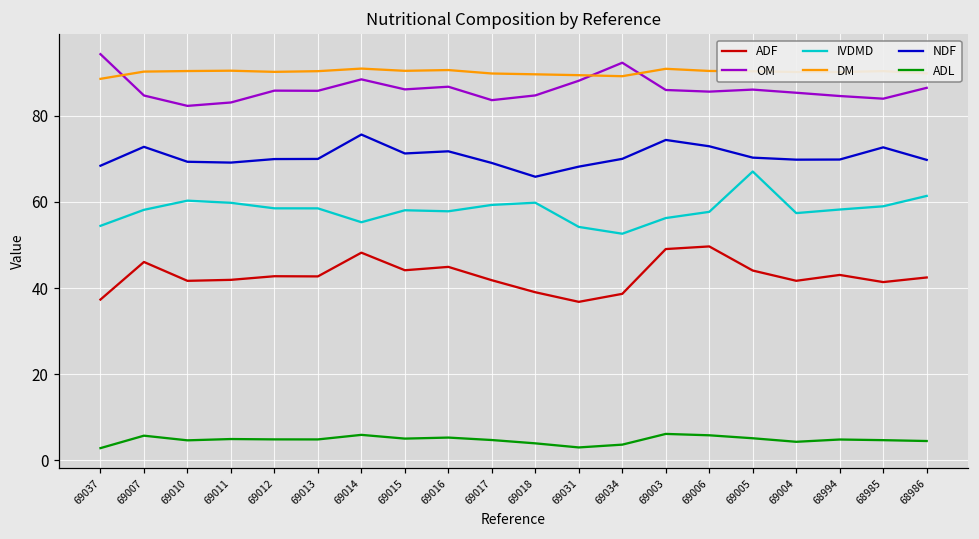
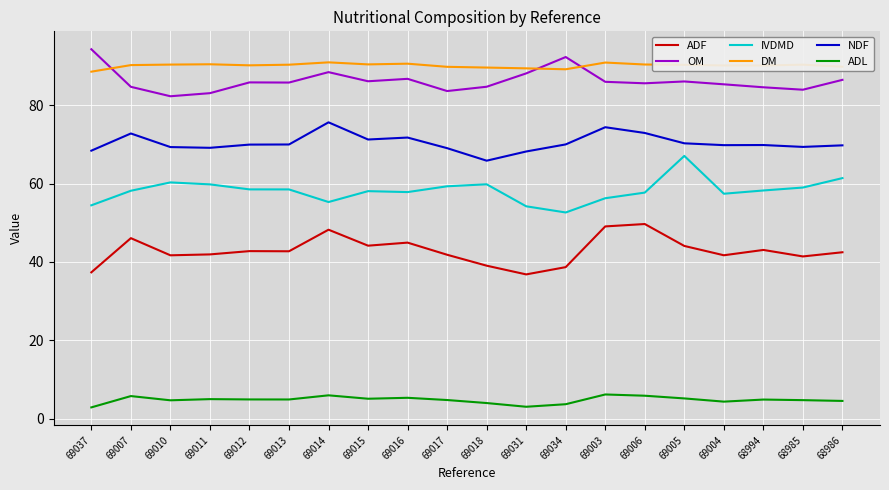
NDF, 68985: 73 -> 69
